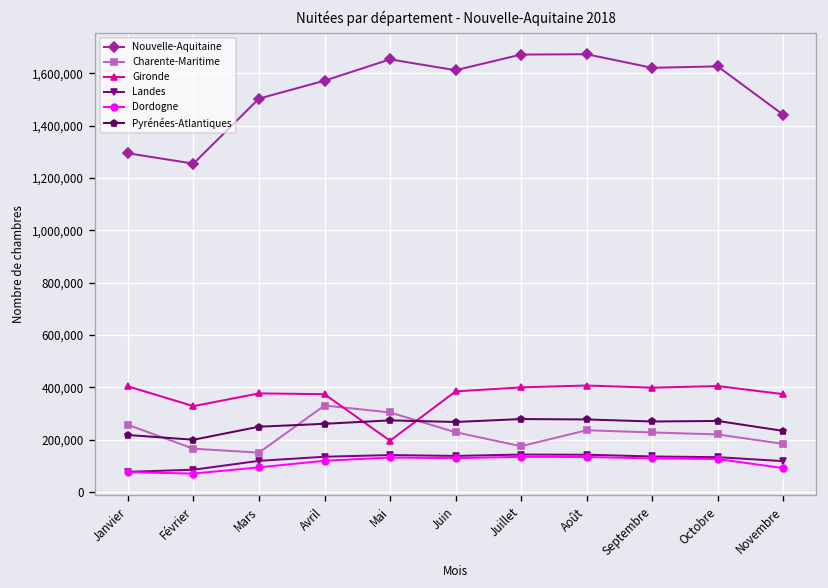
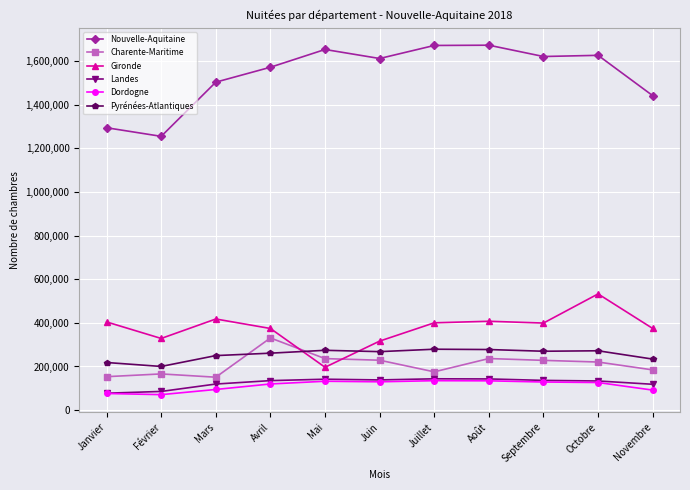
Charente-Maritime, Janvier: 260,000 -> 150,000
Gironde, Mars: 380,000 -> 420,000
Charente-Maritime, Mai: 300,000 -> 240,000
Gironde, Juin: 380,000 -> 320,000
Gironde, Octobre: 410,000 -> 530,000
